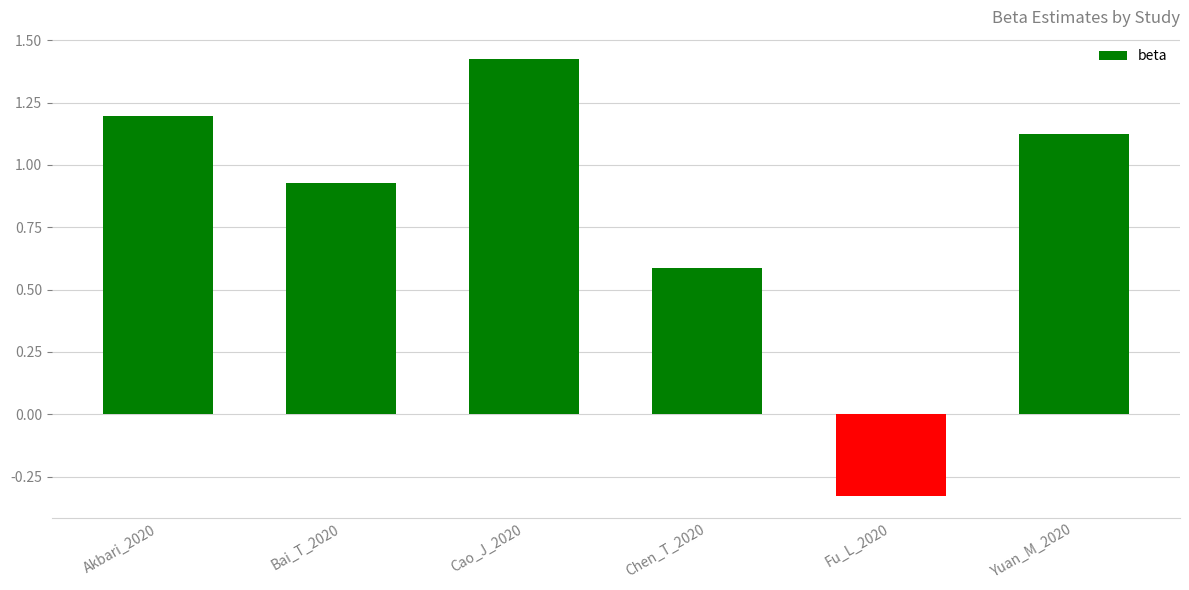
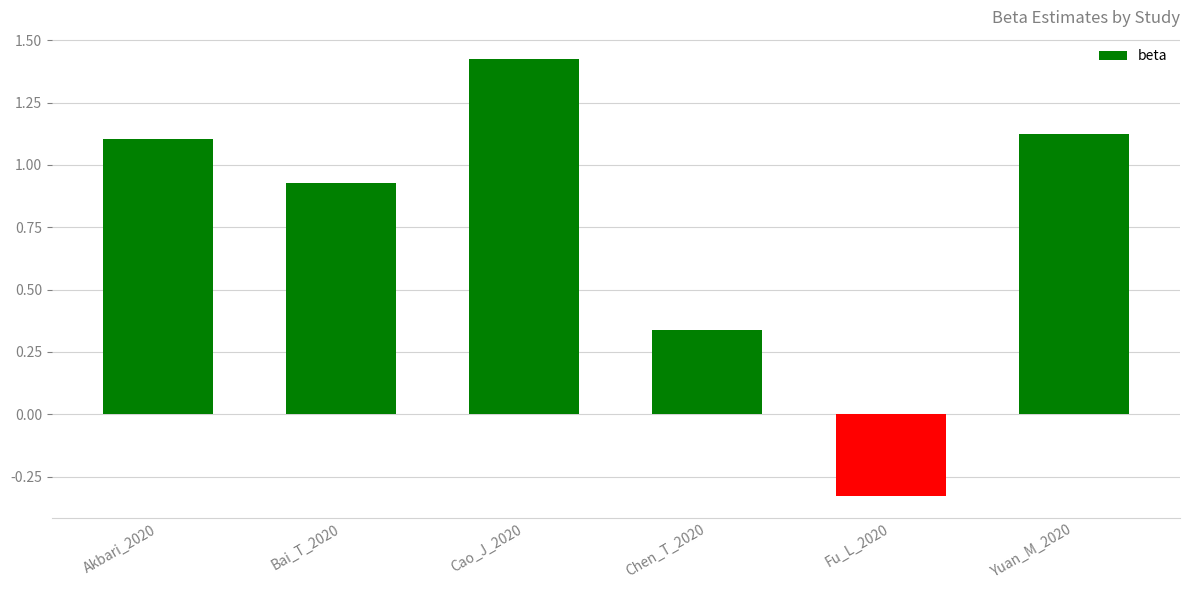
Akbari_2020: 1.20 -> 1.11
Chen_T_2020: 0.59 -> 0.34
